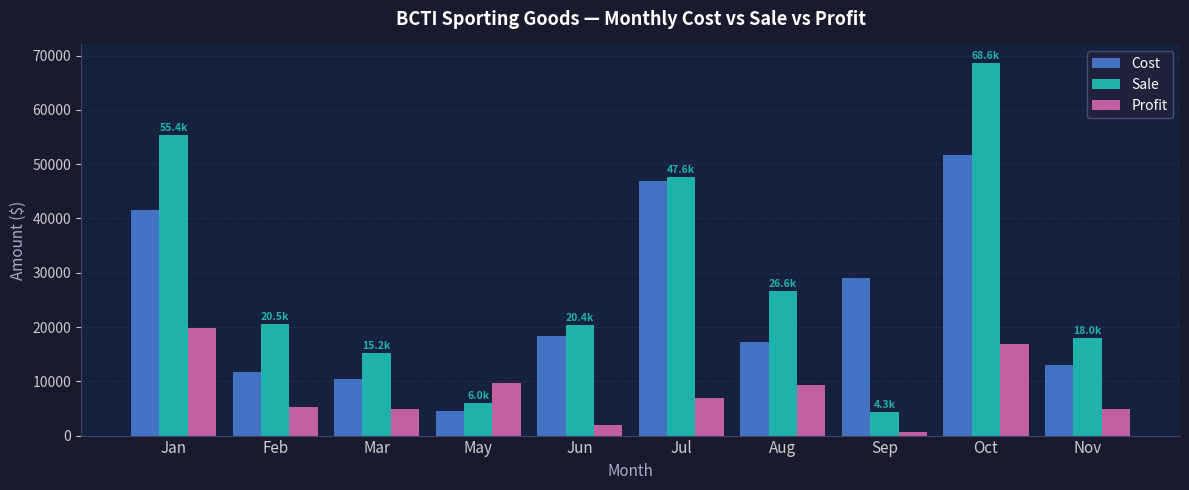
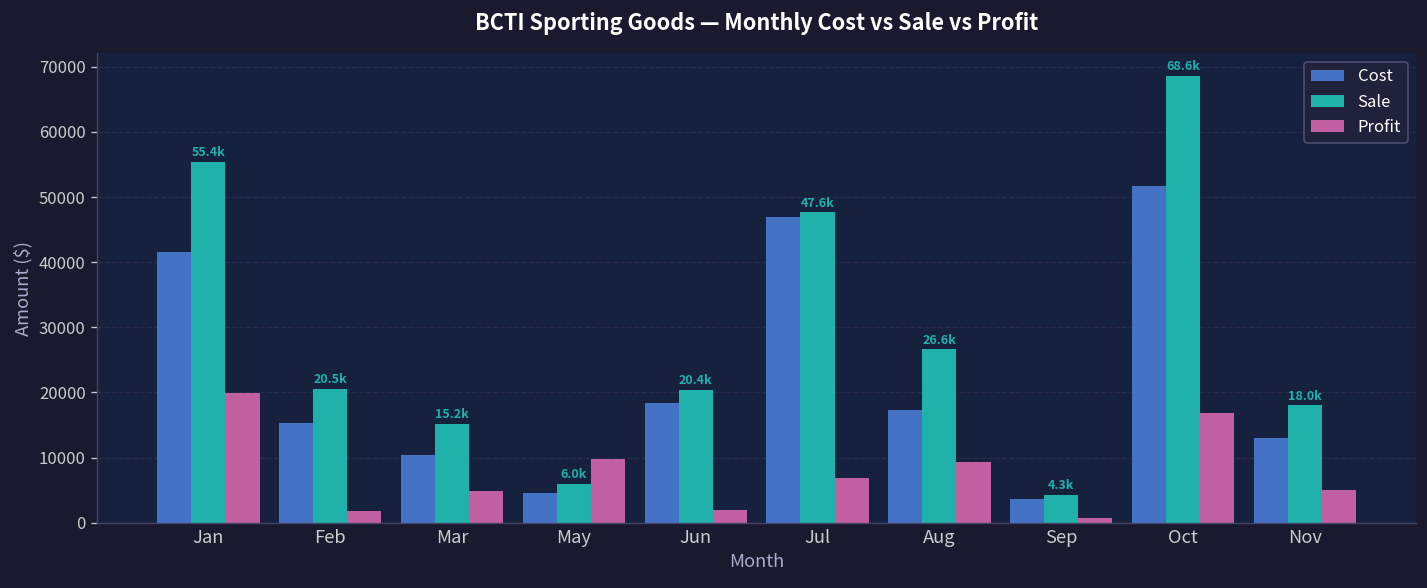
Cost, Feb: 12000 -> 15000
Profit, Feb: 5000 -> 2000
Cost, Sep: 29000 -> 4000
